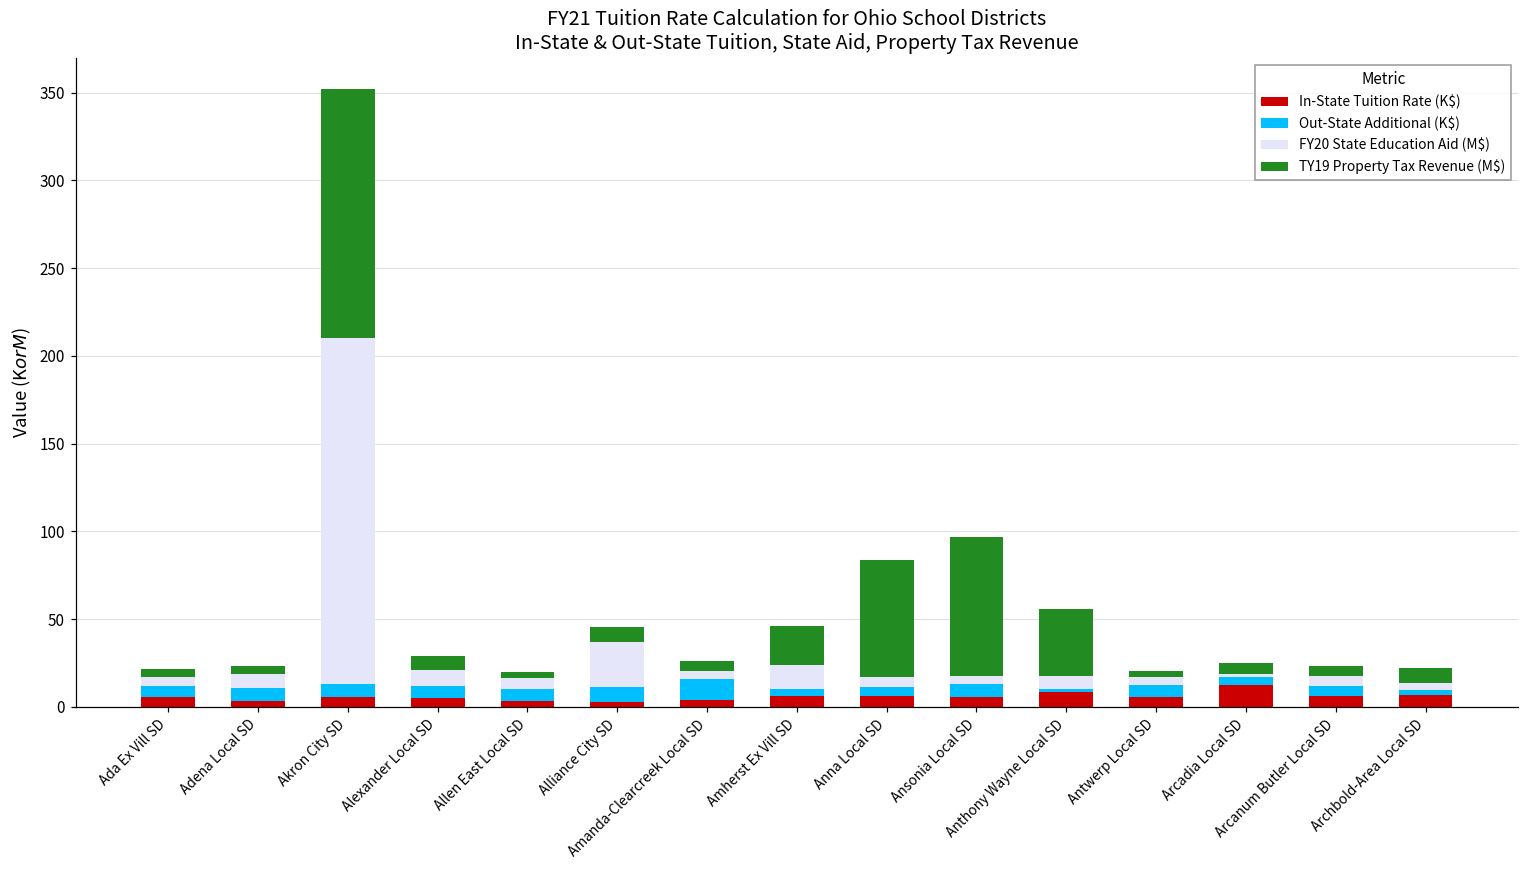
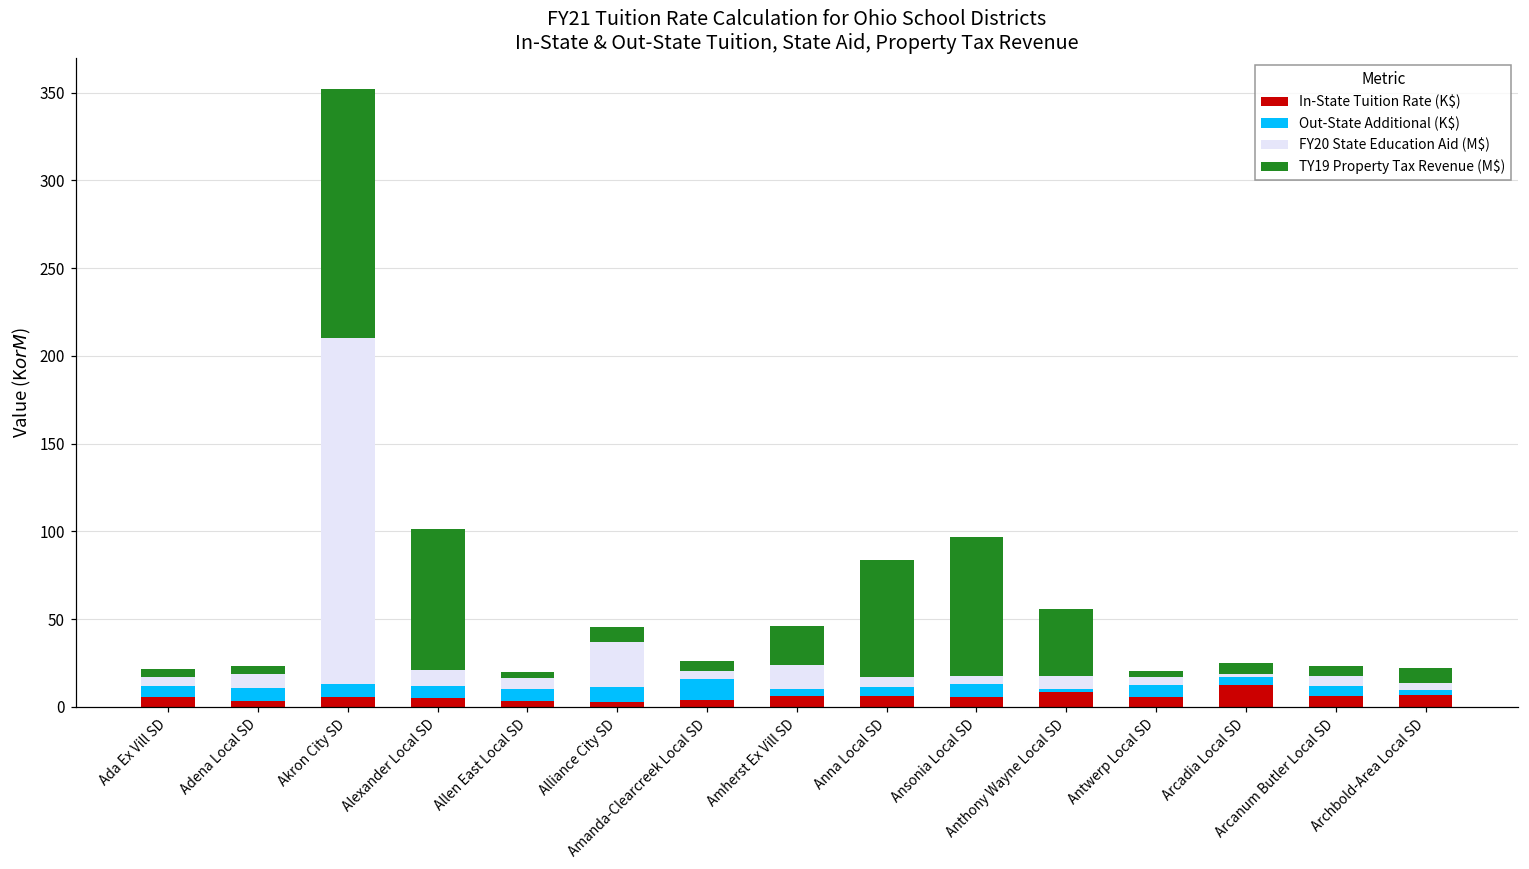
TY19 Property Tax Revenue (M$), Alexander Local SD: 8 -> 80
